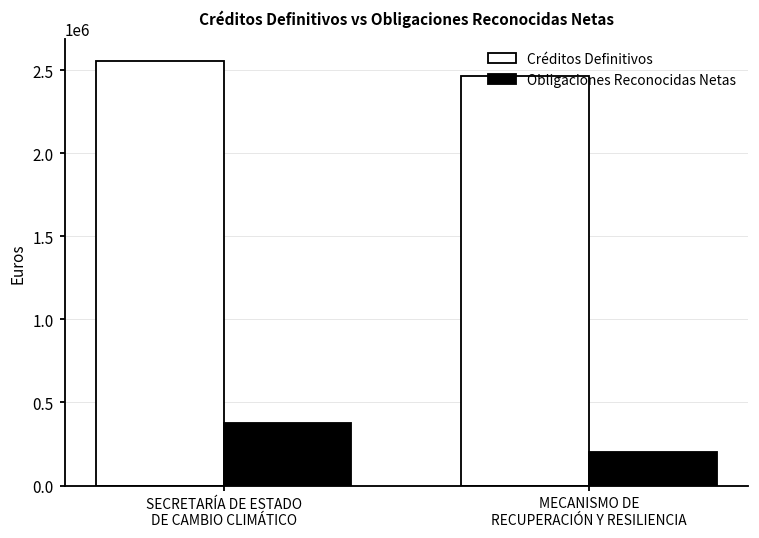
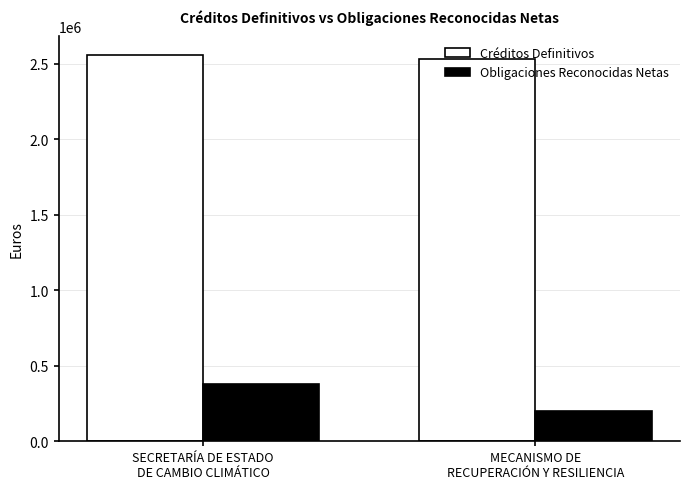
Créditos Definitivos, MECANISMO DE RECUPERACIÓN Y RESILIENCIA: 2460000 -> 2530000
